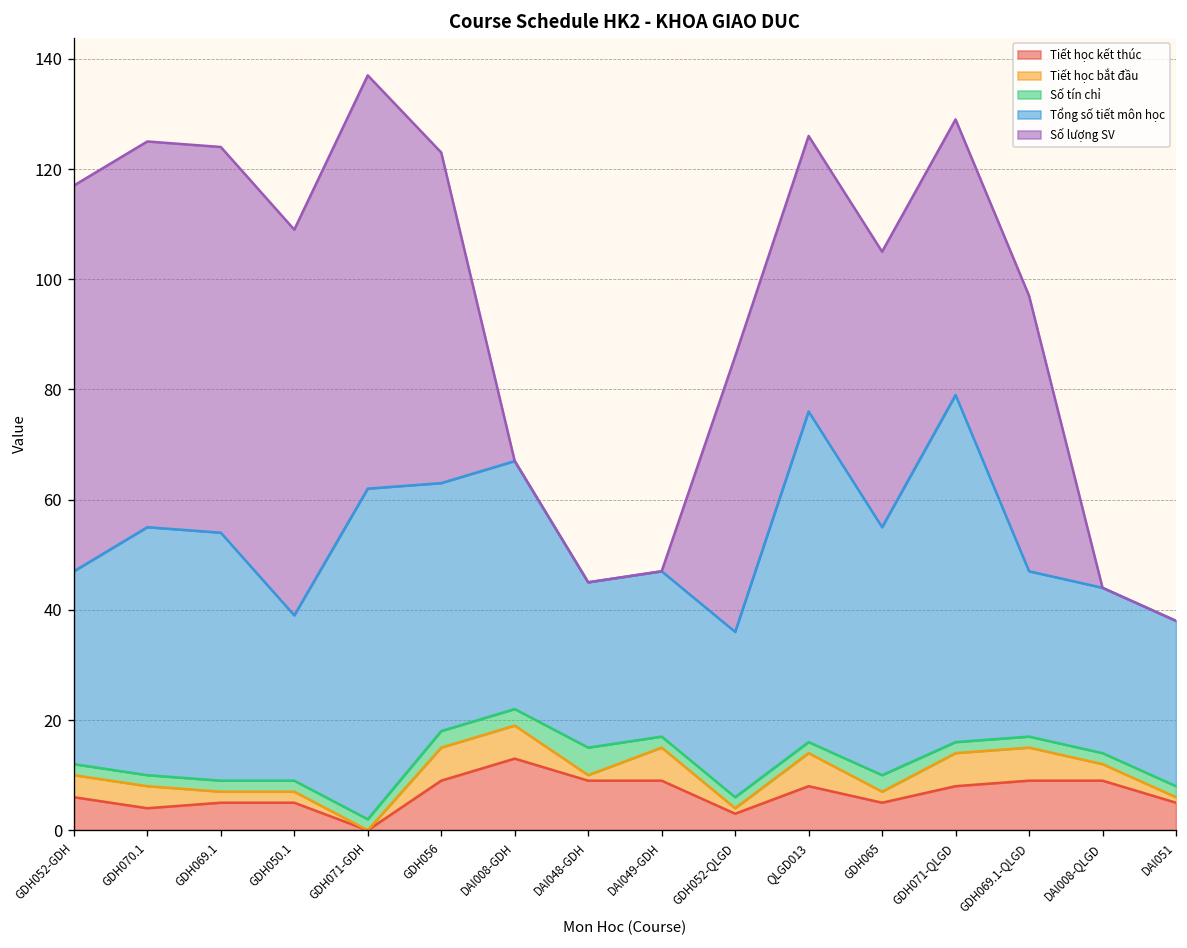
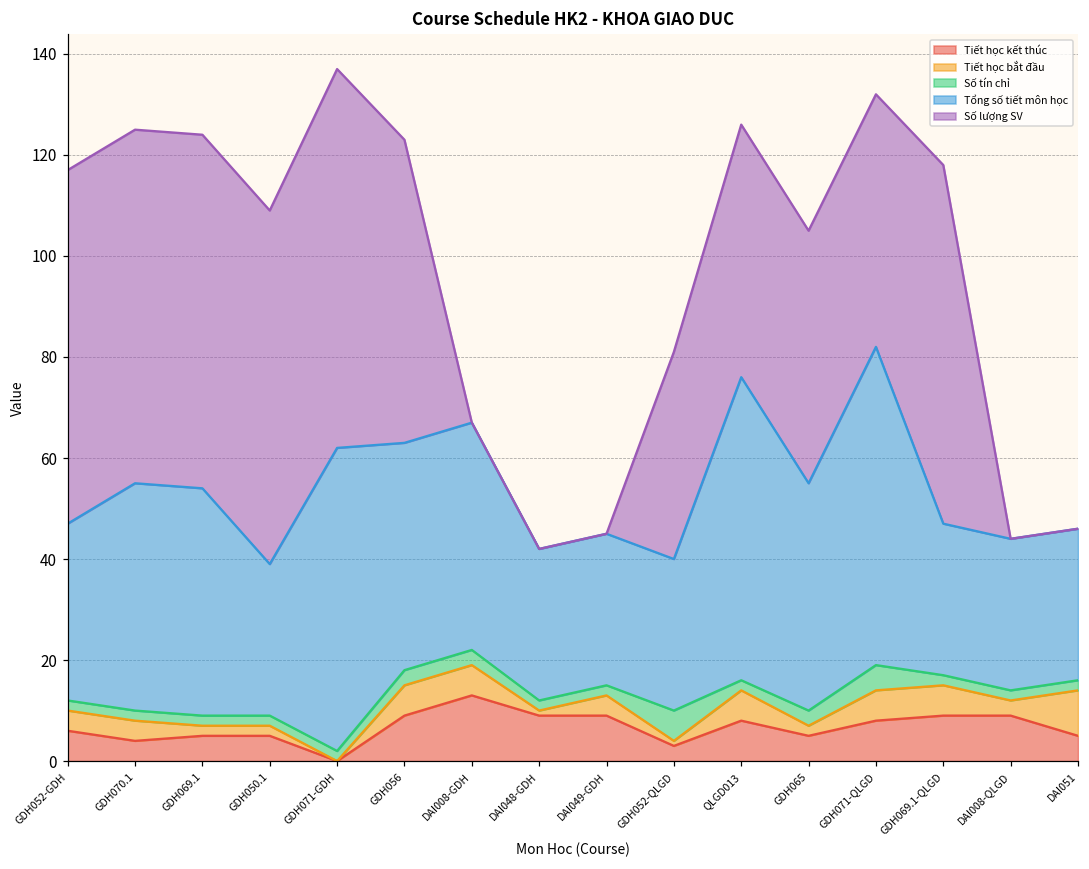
Số tín chỉ, DAI048-GDH: 5 -> 2
Tiết học bắt đầu, DAI049-GDH: 6 -> 4
Số tín chỉ, GDH052-QLGD: 2 -> 6
Số lượng SV, GDH052-QLGD: 50 -> 41
Số tín chỉ, GDH071-QLGD: 2 -> 5
Số lượng SV, GDH069.1-QLGD: 50 -> 71
Tiết học bắt đầu, DAI051: 1 -> 9
